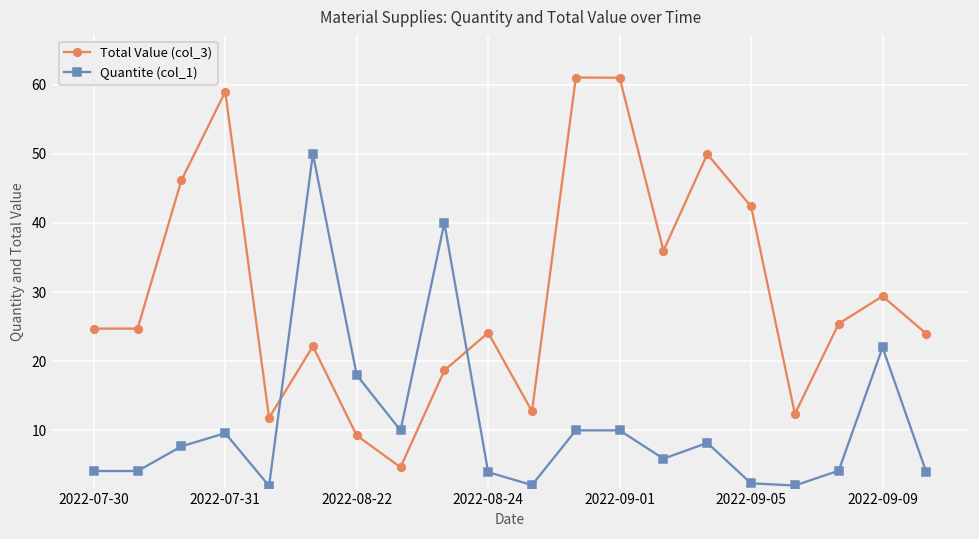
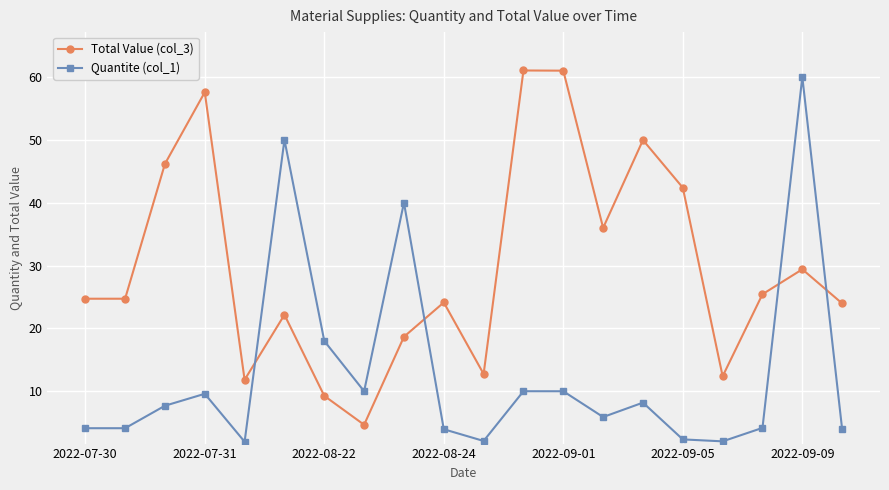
Total Value (col_3), 2022-07-31: 59 -> 58
Quantite (col_1), 2022-09-09: 22 -> 60
